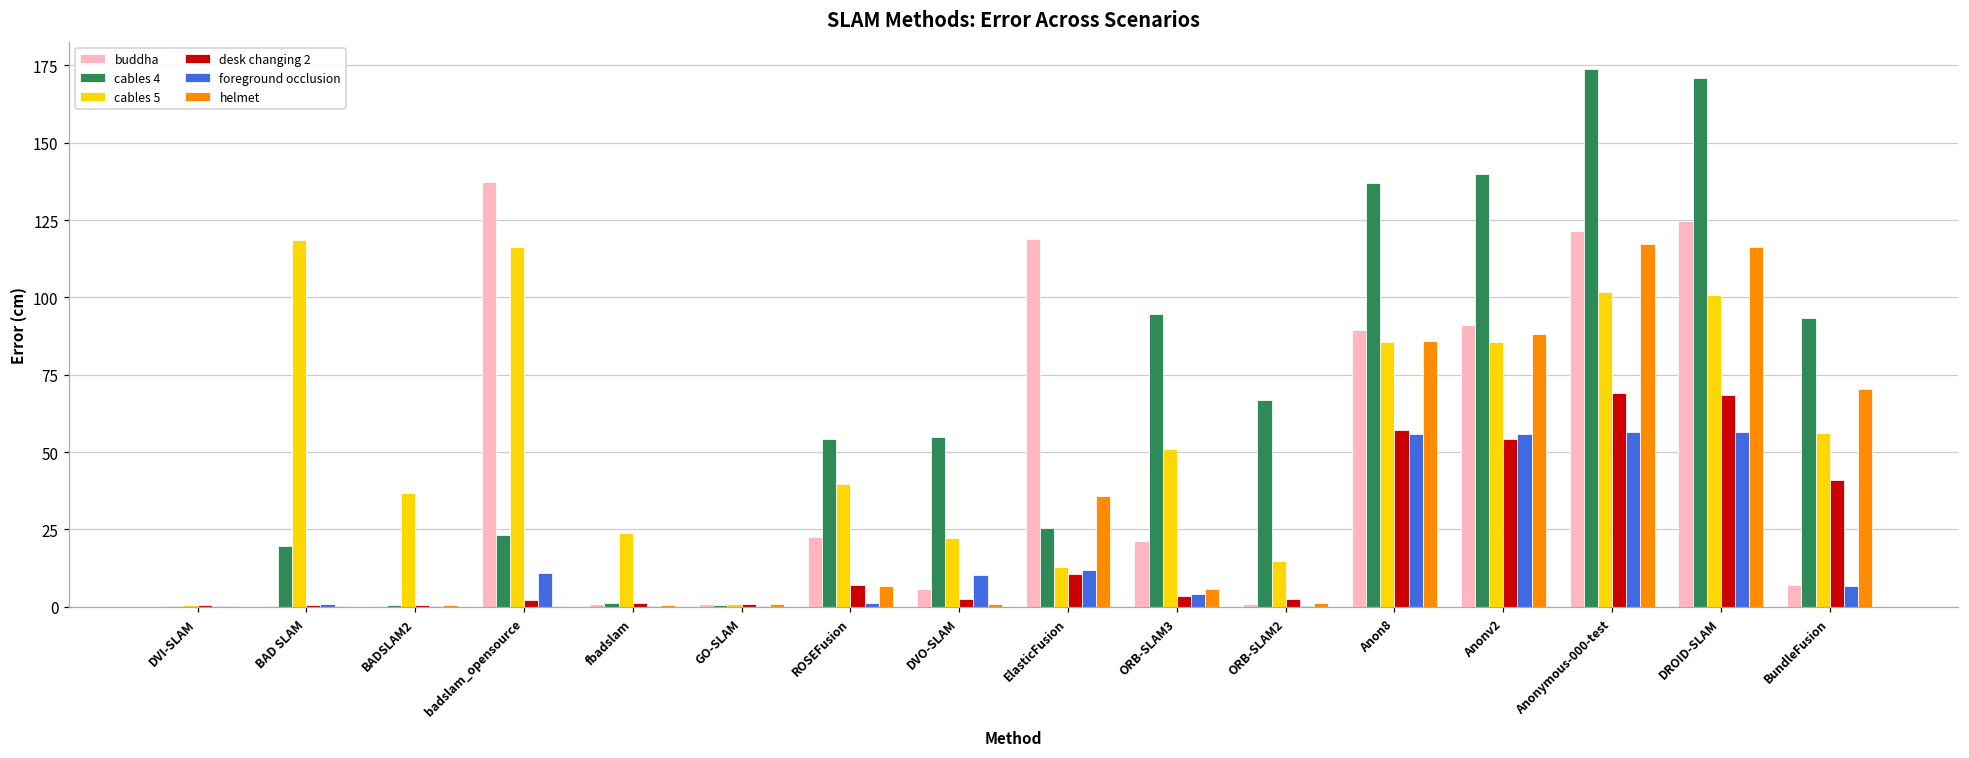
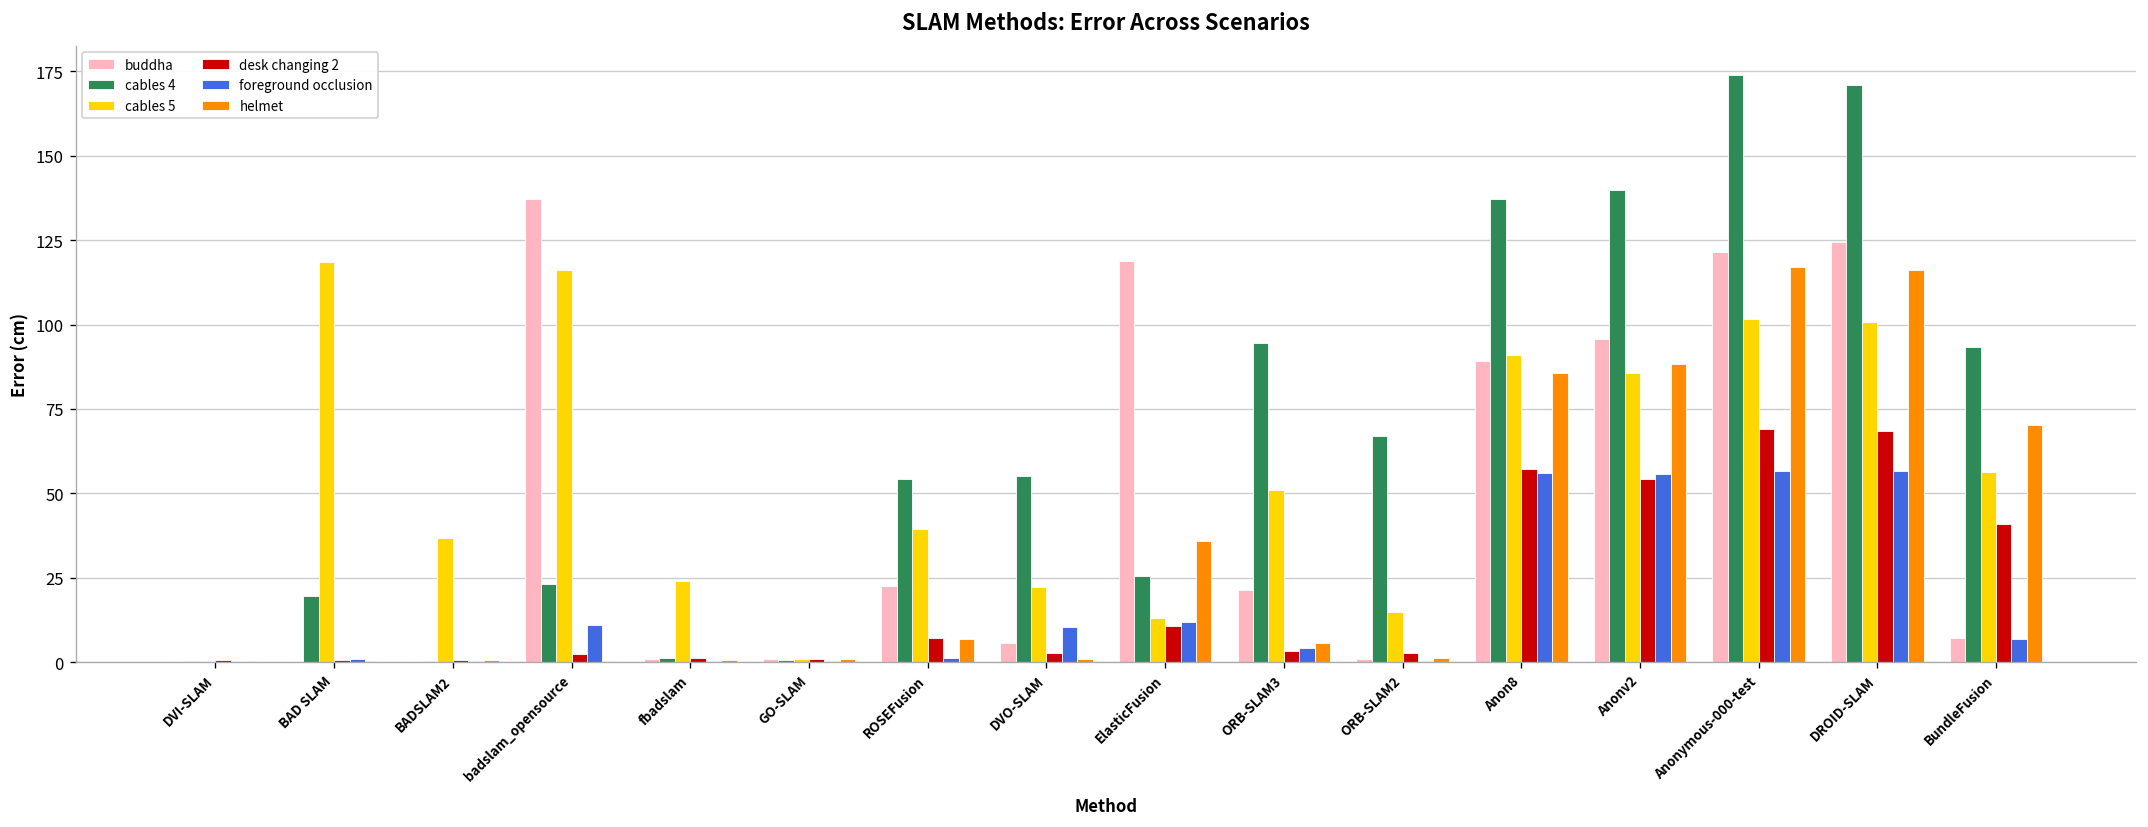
cables 5, Anon8: 85 -> 91
buddha, Anonv2: 91 -> 96
